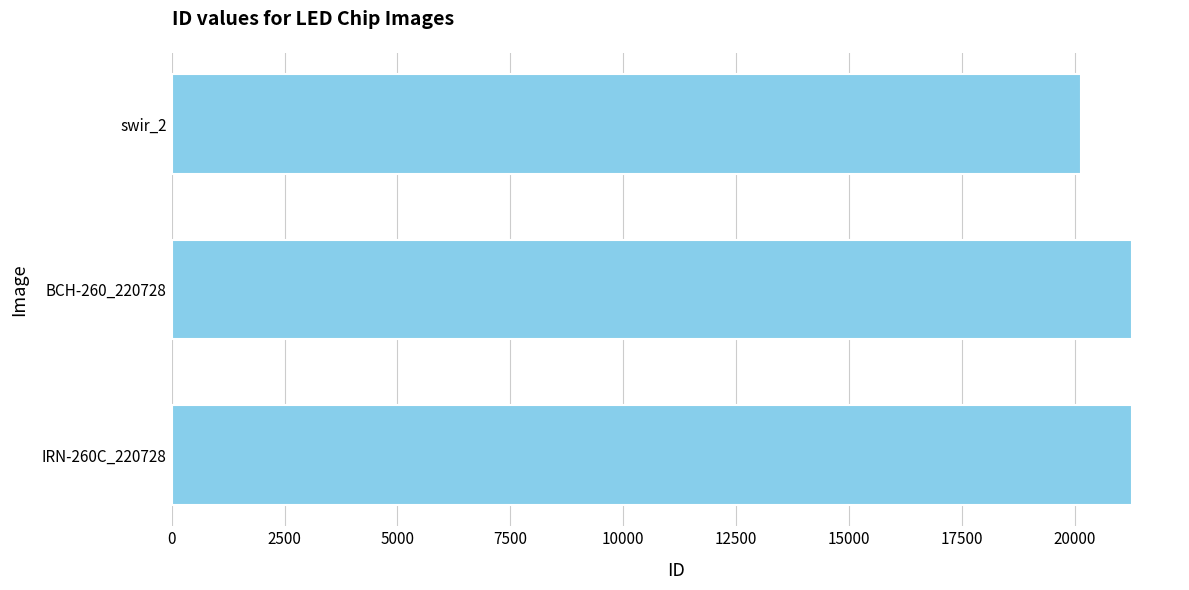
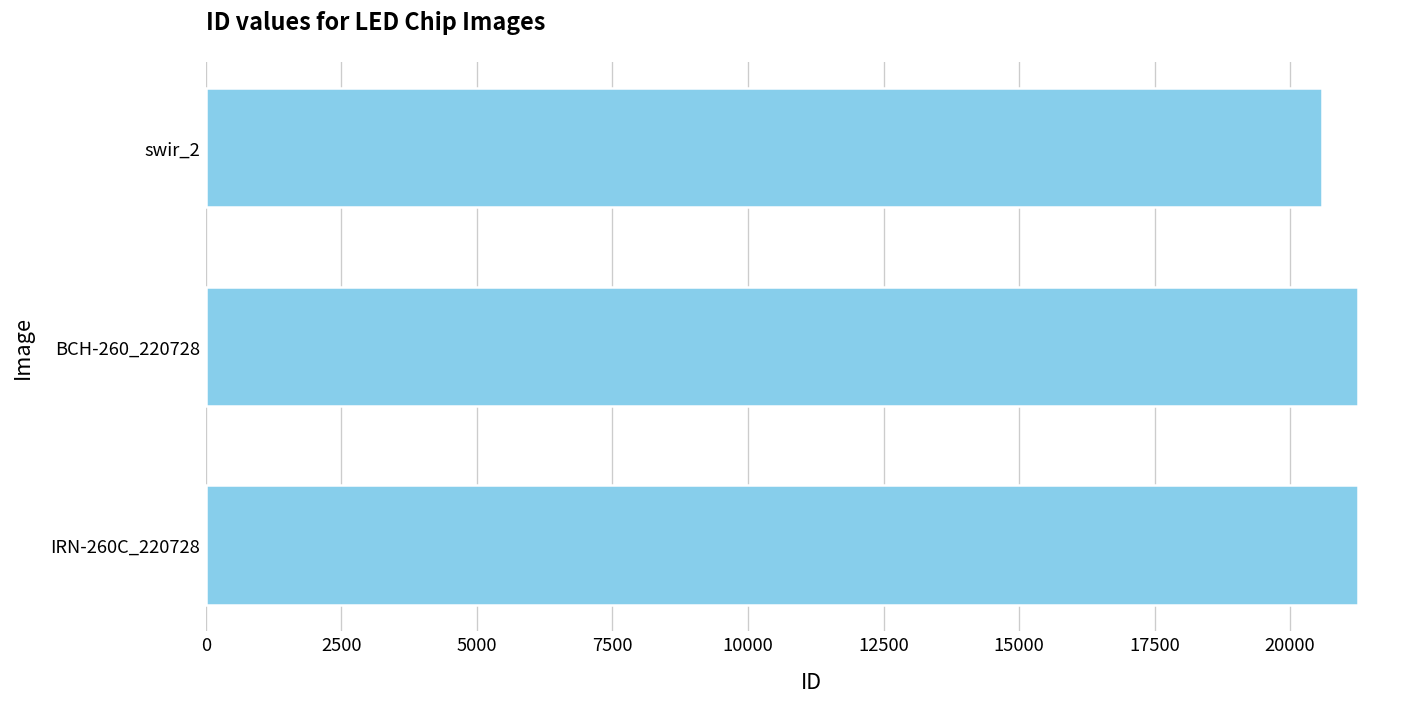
swir_2: 20100 -> 20600
